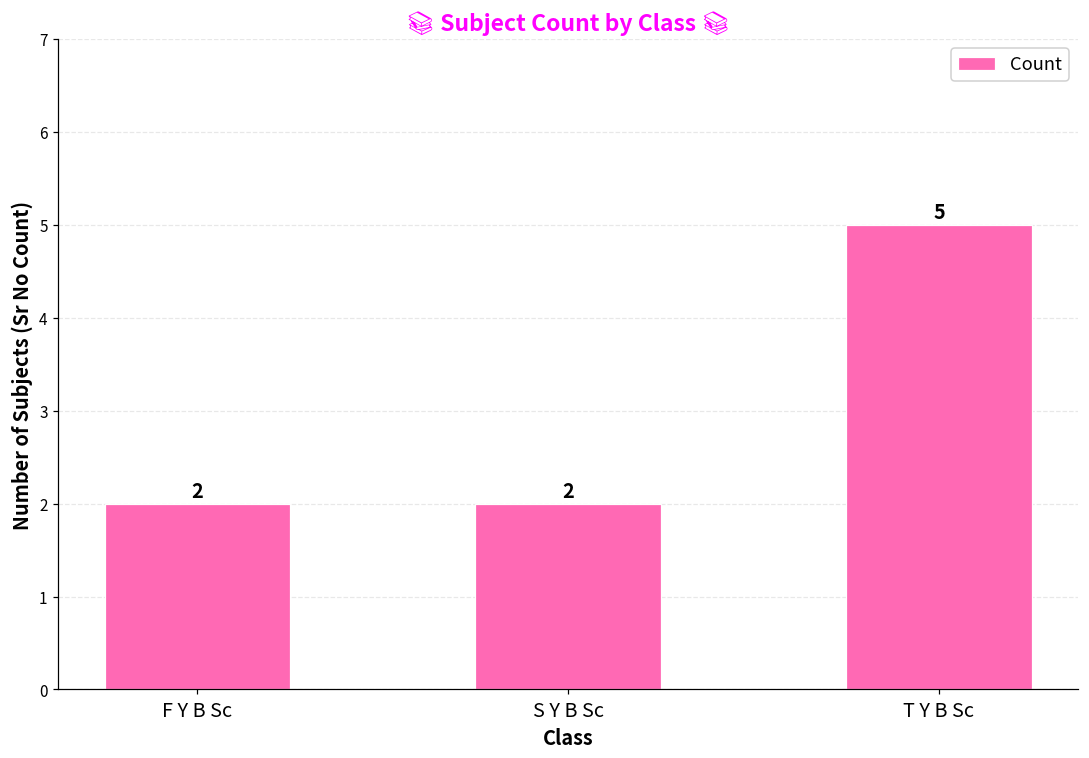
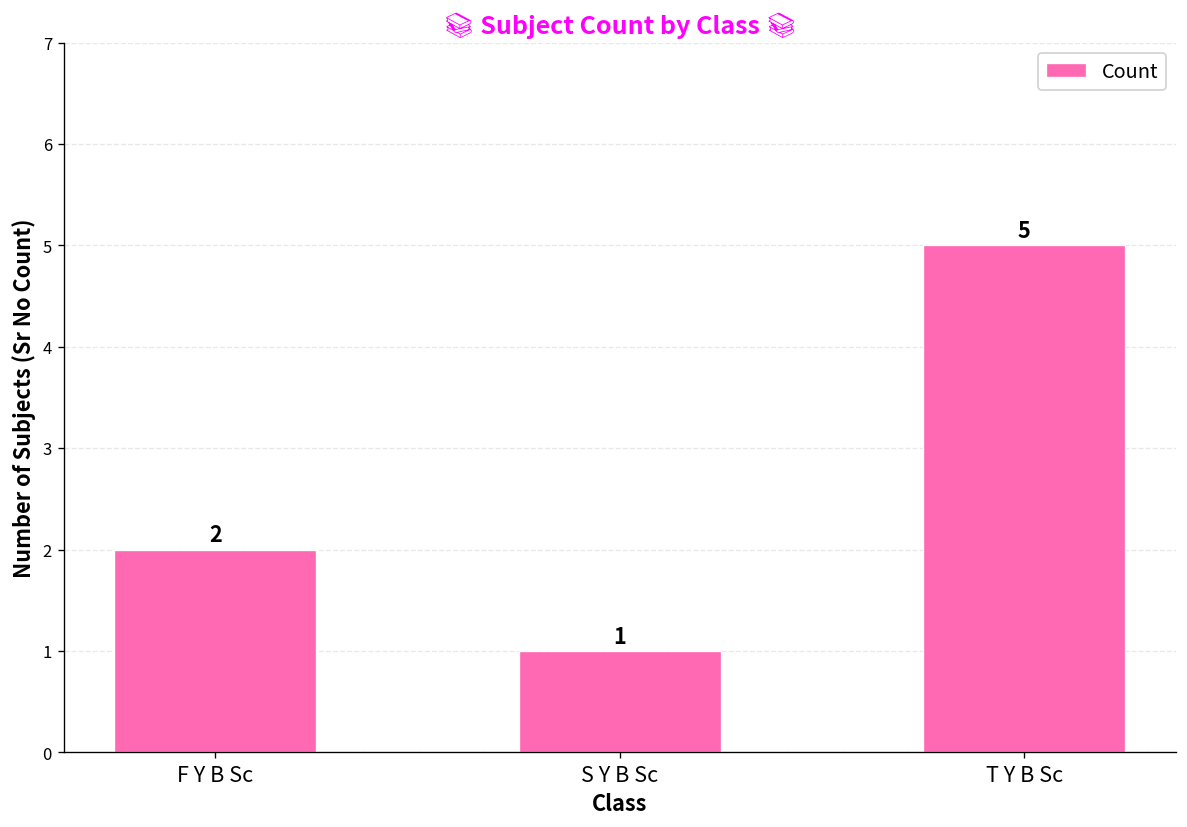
S Y B Sc: 2 -> 1
